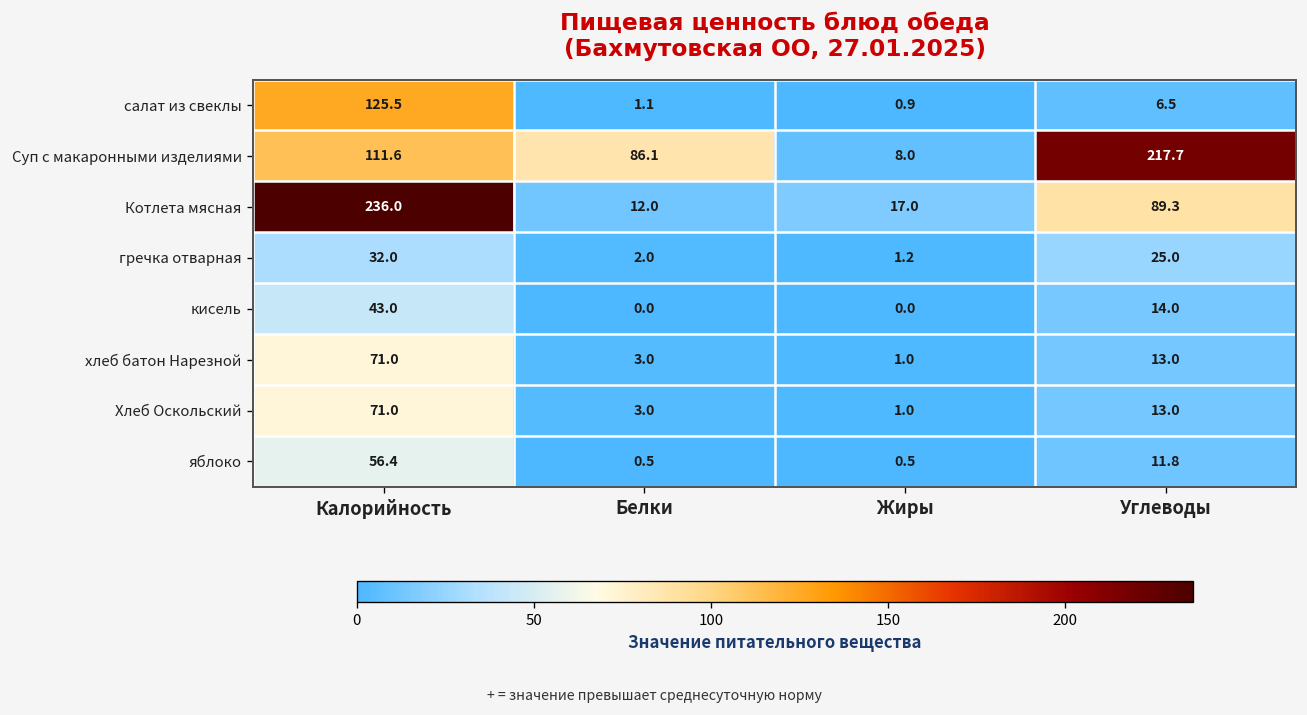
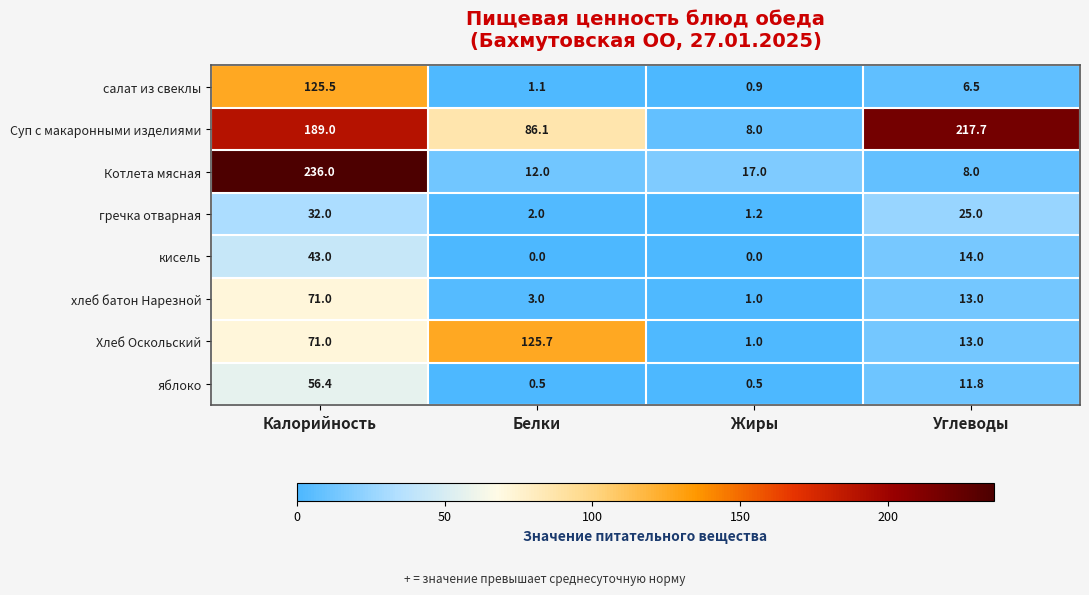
Суп с макаронными изделиями, Калорийность: 111.6 -> 189.0
Котлета мясная, Углеводы: 89.3 -> 8.0
Хлеб Оскольский, Белки: 3.0 -> 125.7
